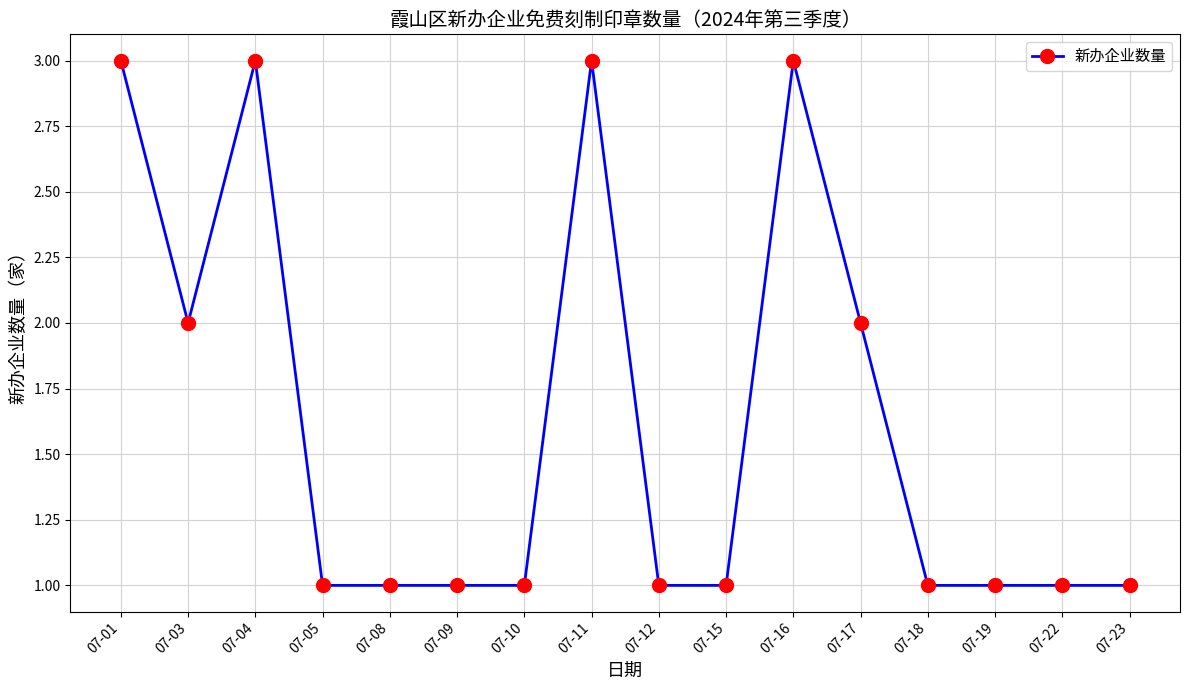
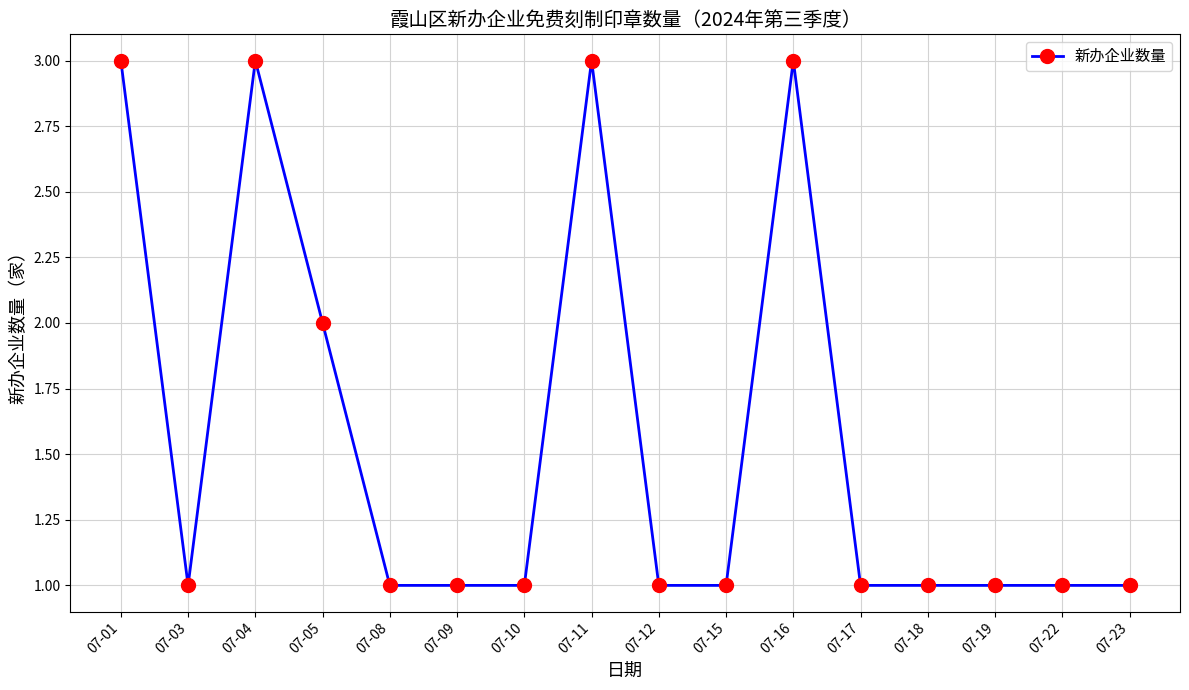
07-03: 2 -> 1
07-05: 1 -> 2
07-17: 2 -> 1
